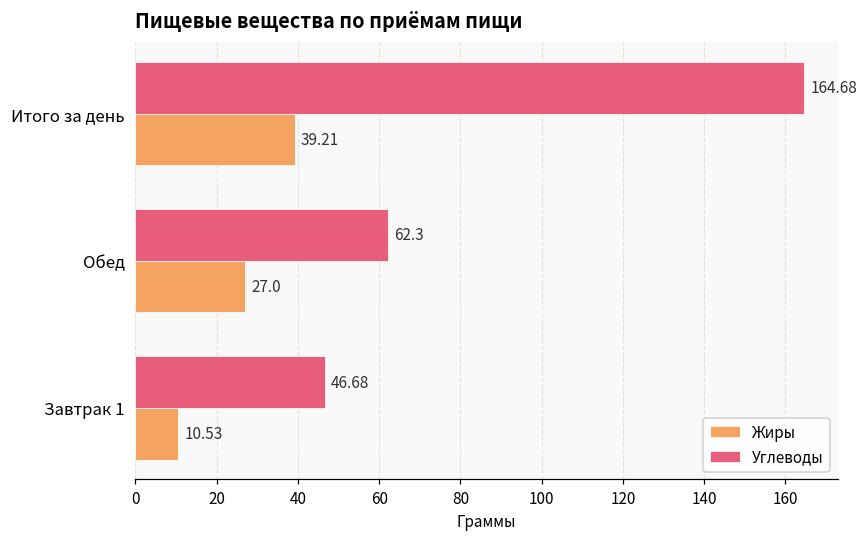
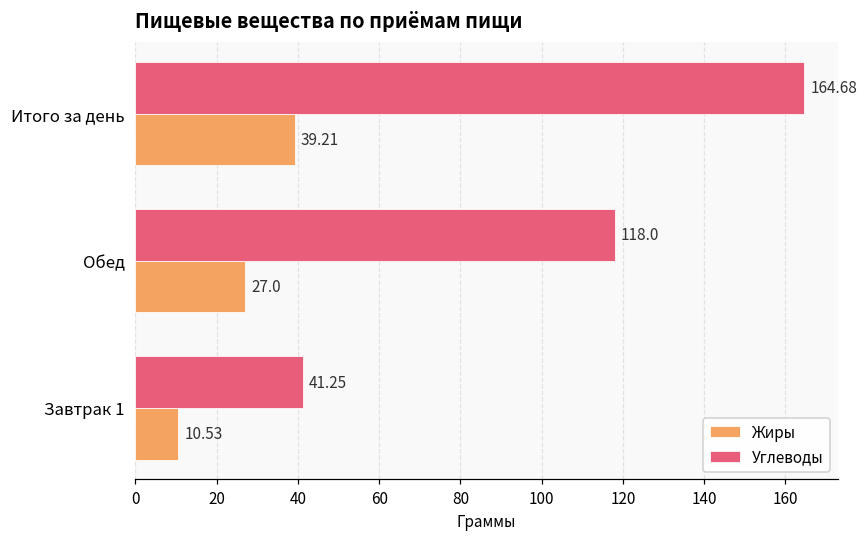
Углеводы, Обед: 62.3 -> 118.0
Углеводы, Завтрак 1: 46.68 -> 41.25
